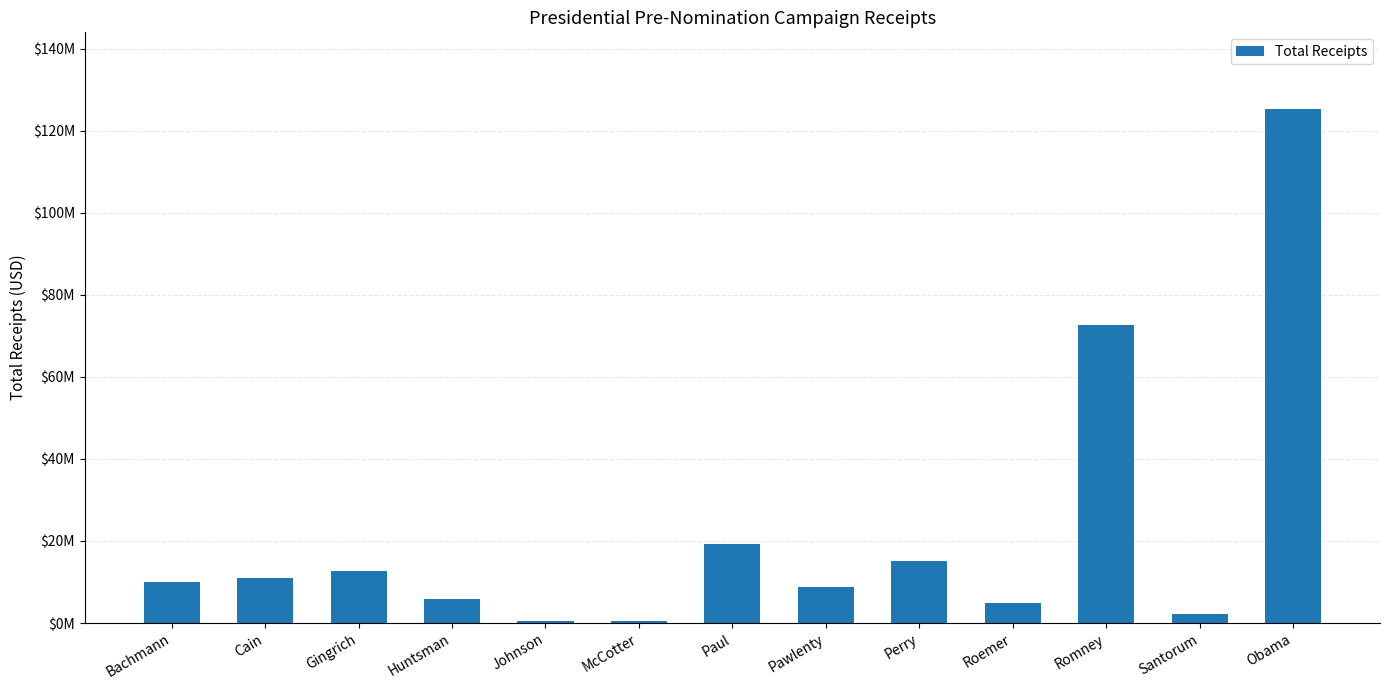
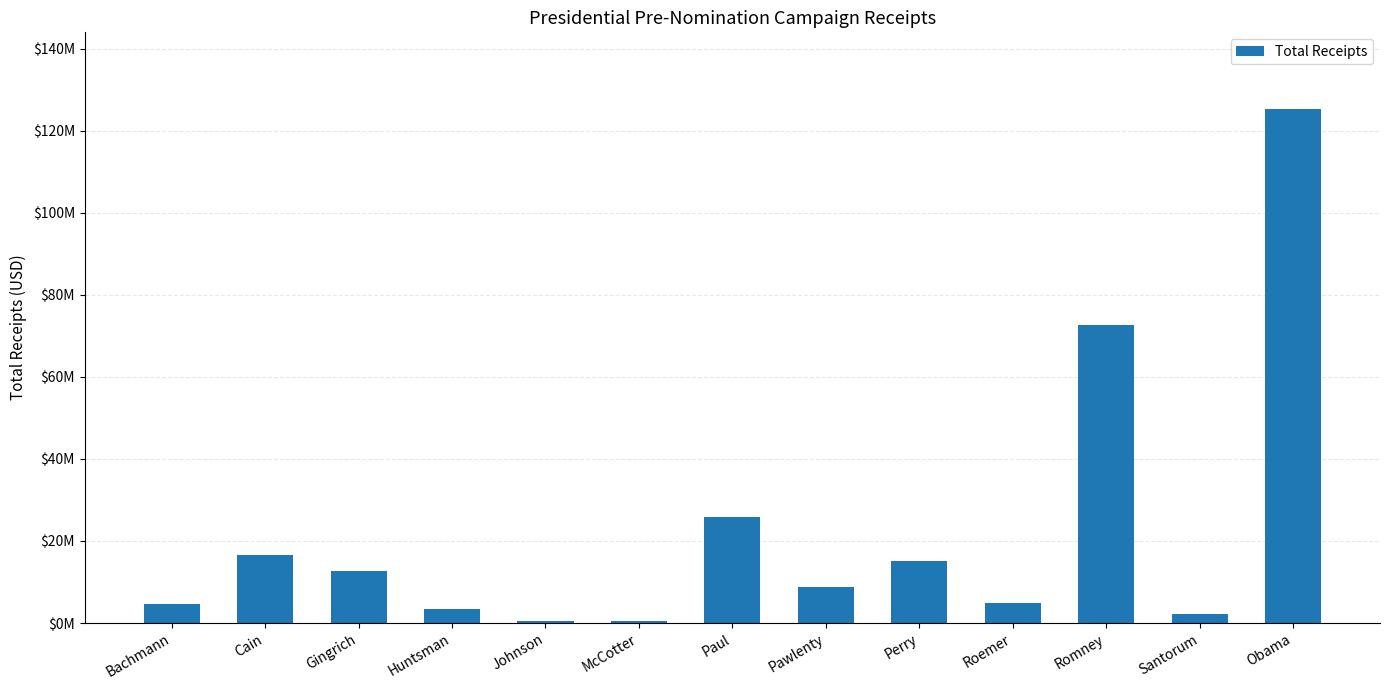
Bachmann: $10000000 -> $5000000
Cain: $11000000 -> $17000000
Huntsman: $6000000 -> $3000000
Paul: $19000000 -> $26000000
